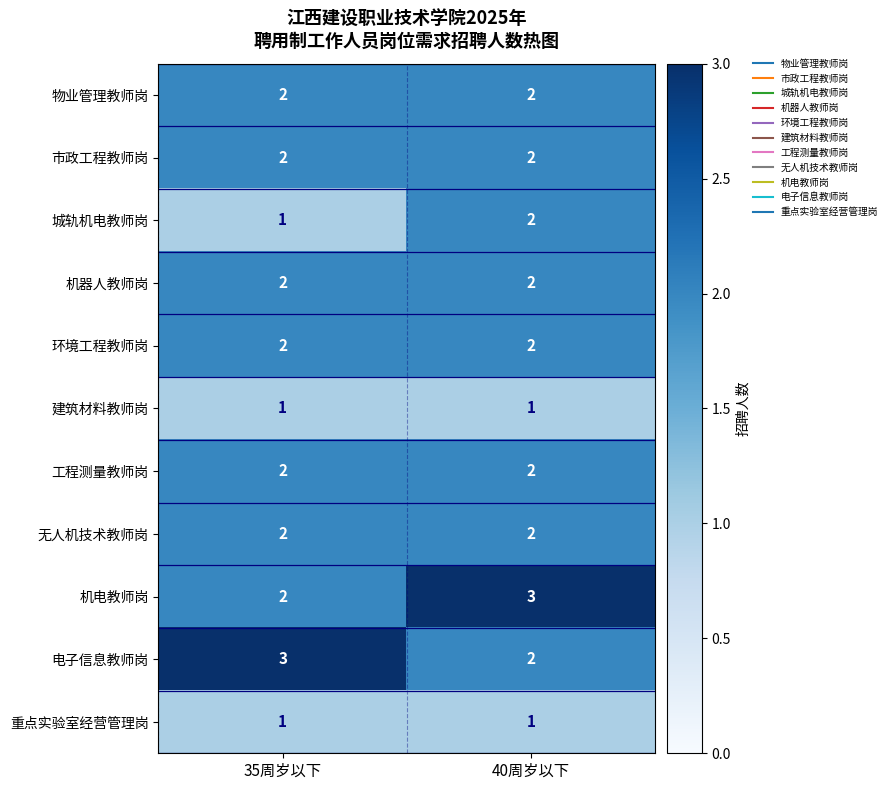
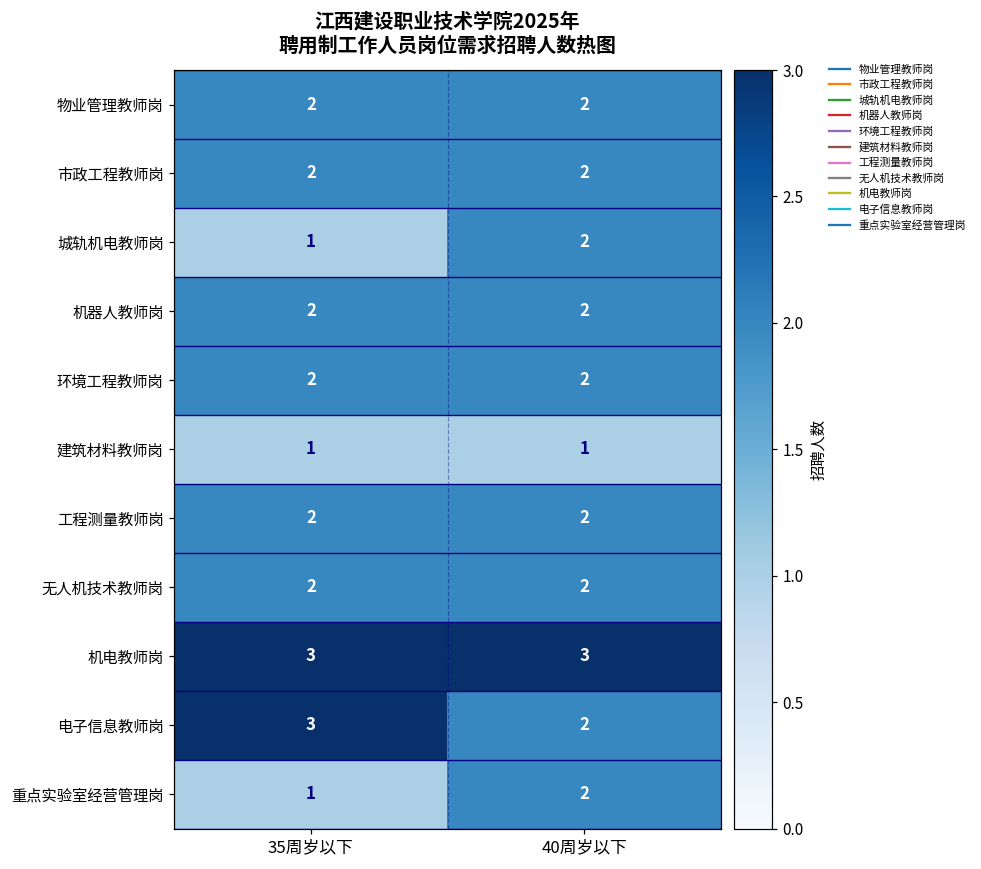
机电教师岗, 35周岁以下: 2 -> 3
重点实验室经营管理岗, 40周岁以下: 1 -> 2
